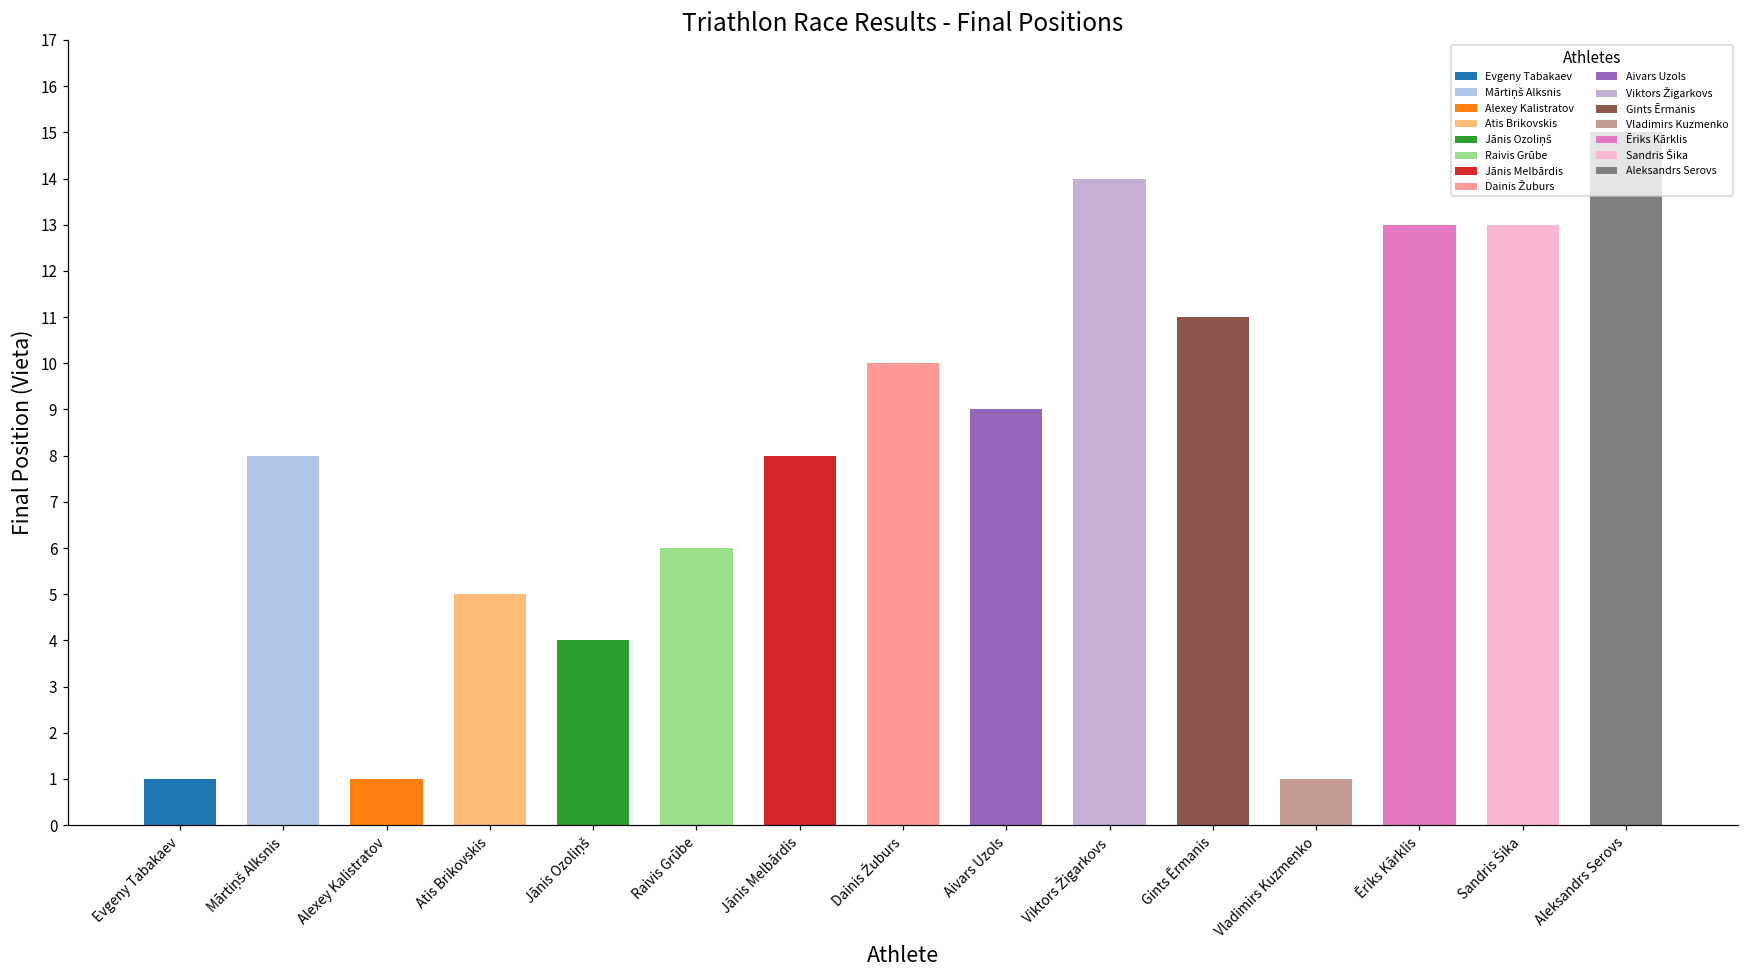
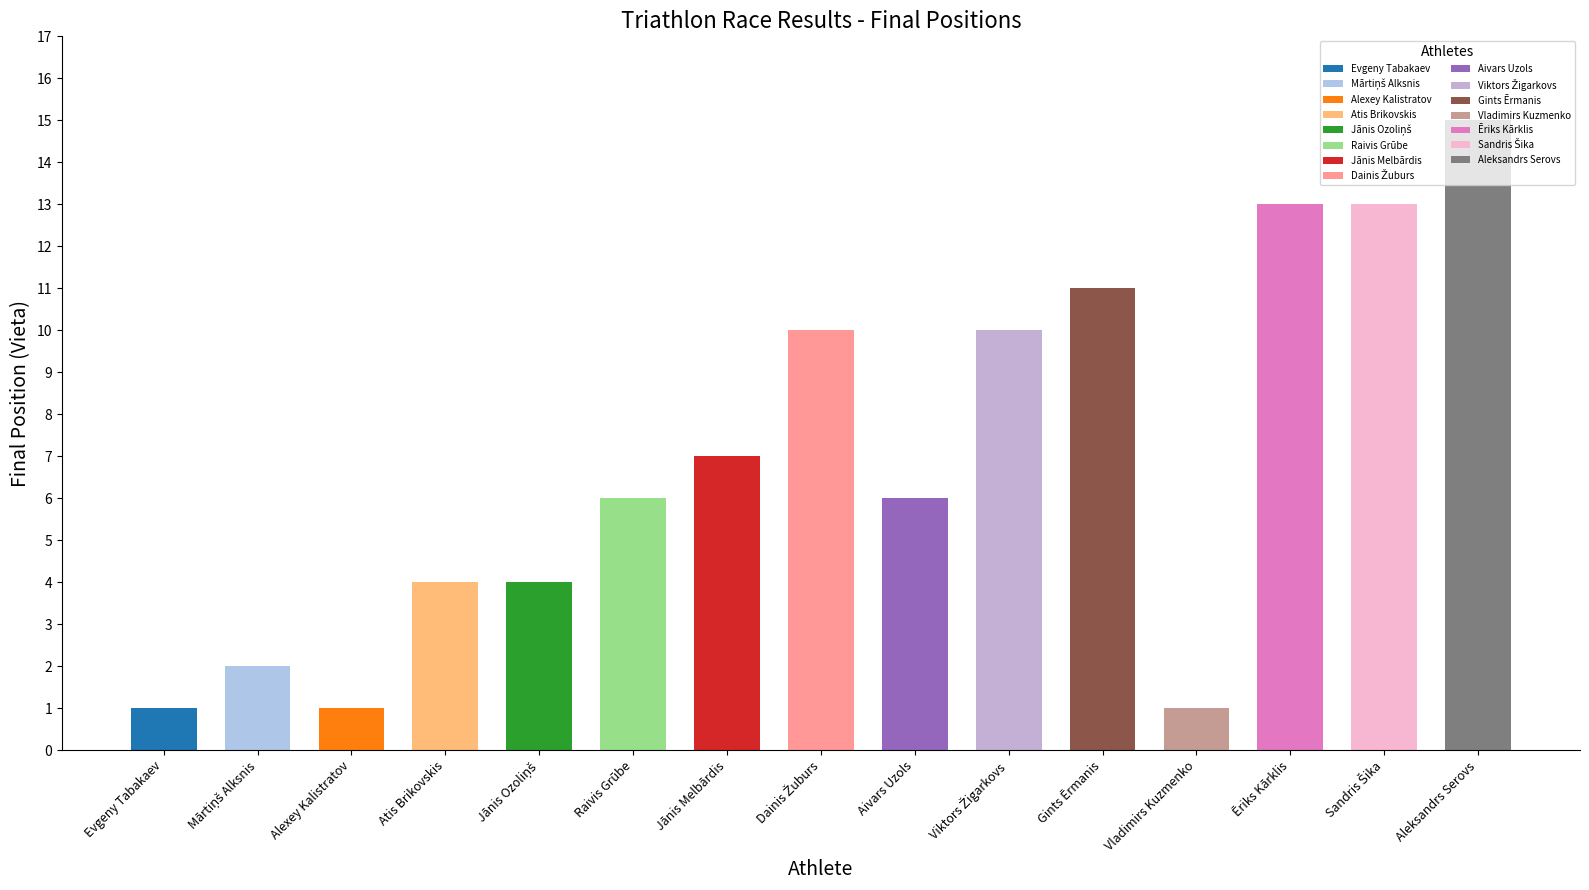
Mārtiņš Alksnis: 8 -> 2
Atis Brikovskis: 5 -> 4
Jānis Melbārdis: 8 -> 7
Aivars Uzols: 9 -> 6
Viktors Žigarkovs: 14 -> 10
